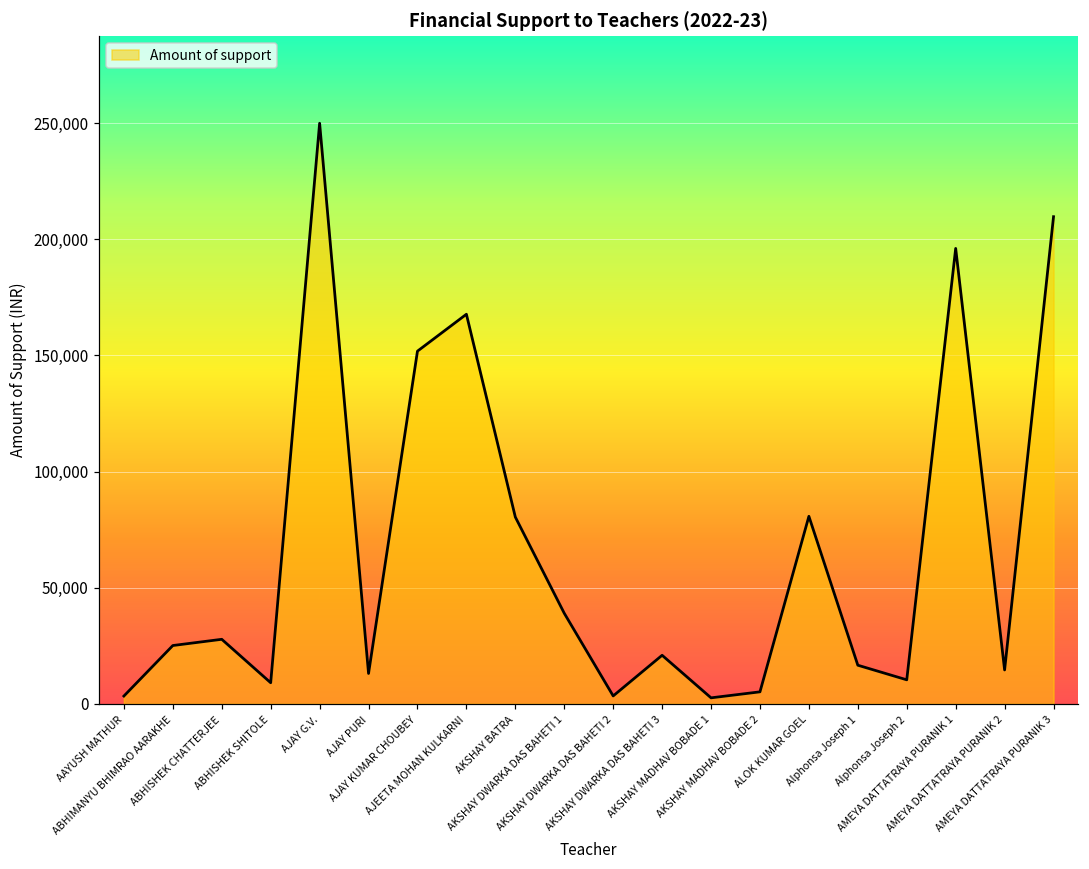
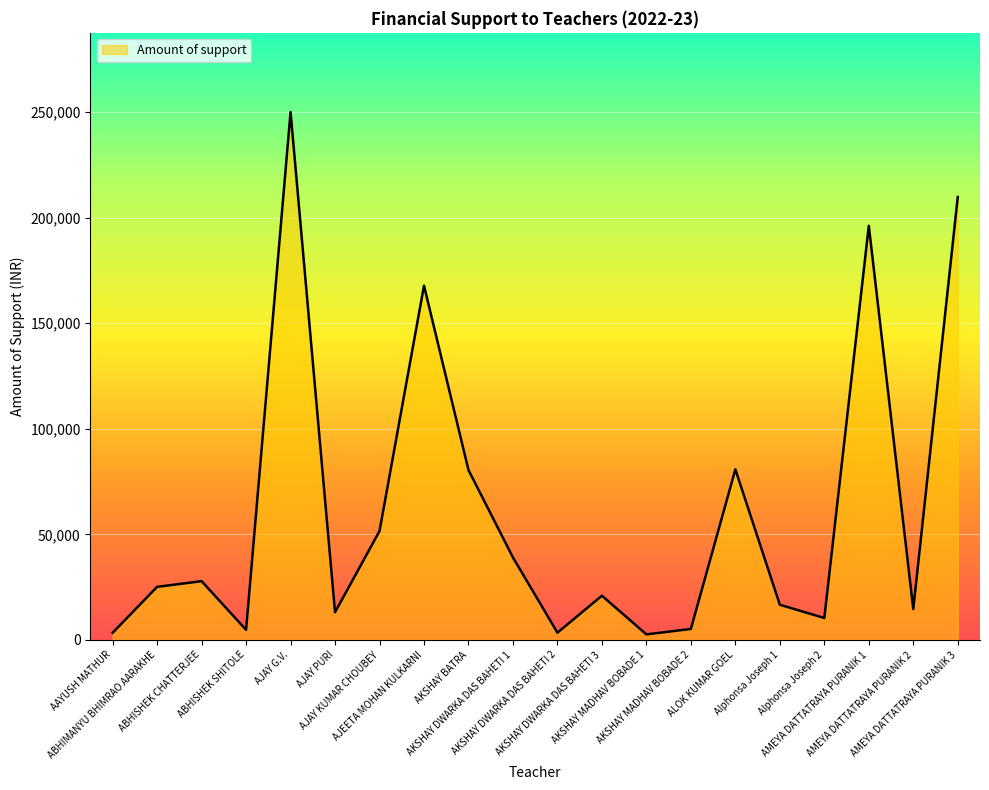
ABHISHEK SHITOLE: 9,000 -> 5,000
AJAY KUMAR CHOUBEY: 152,000 -> 52,000
